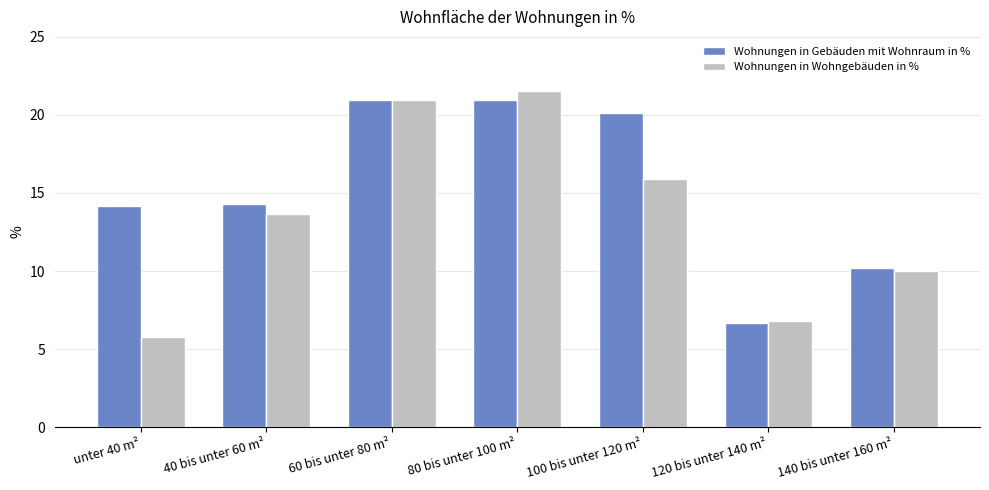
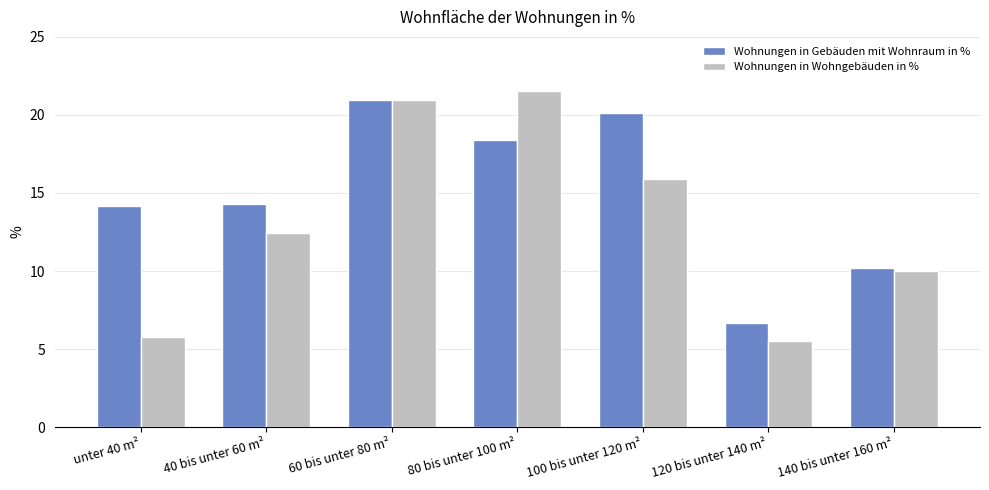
Wohnungen in Wohngebäuden in %, 40 bis unter 60 m²: 13.7 -> 12.4
Wohnungen in Gebäuden mit Wohnraum in %, 80 bis unter 100 m²: 21.0 -> 18.4
Wohnungen in Wohngebäuden in %, 120 bis unter 140 m²: 6.8 -> 5.5
